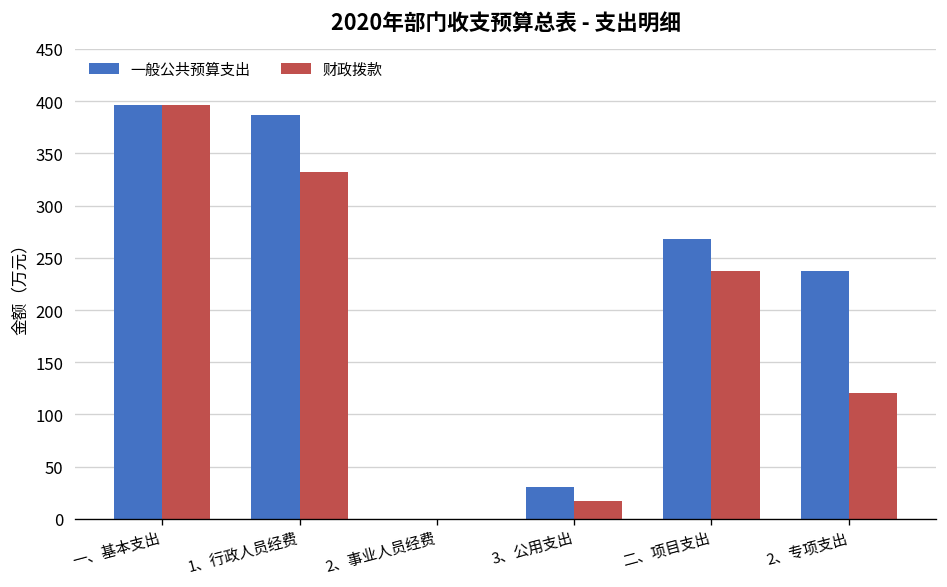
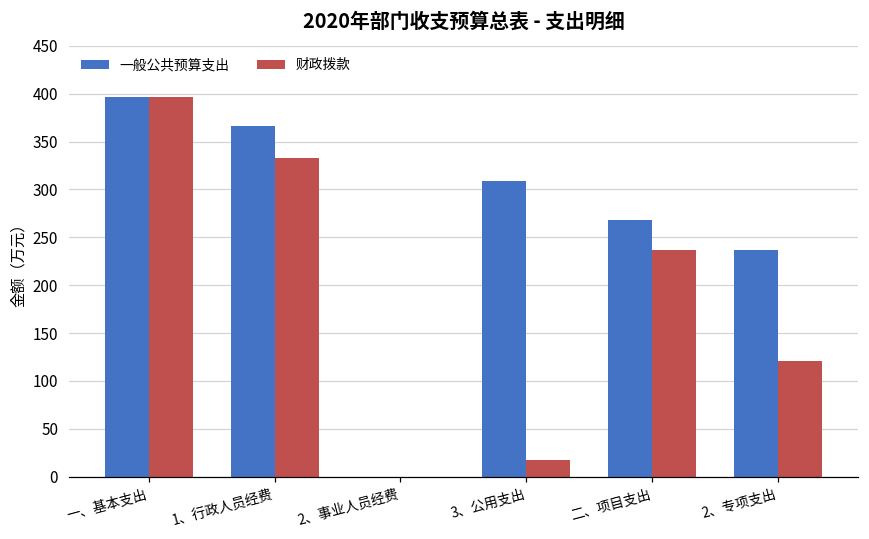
一般公共预算支出, 1、行政人员经费: 390 -> 370
一般公共预算支出, 3、公用支出: 30 -> 310
